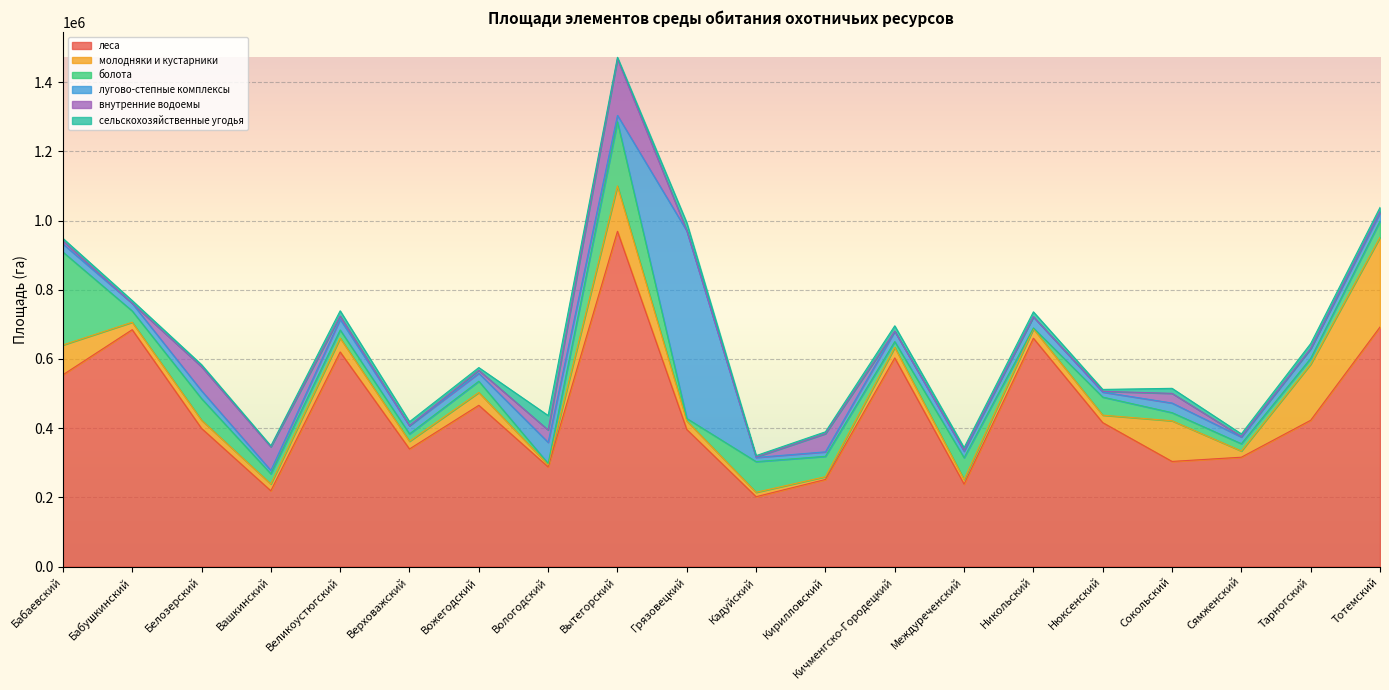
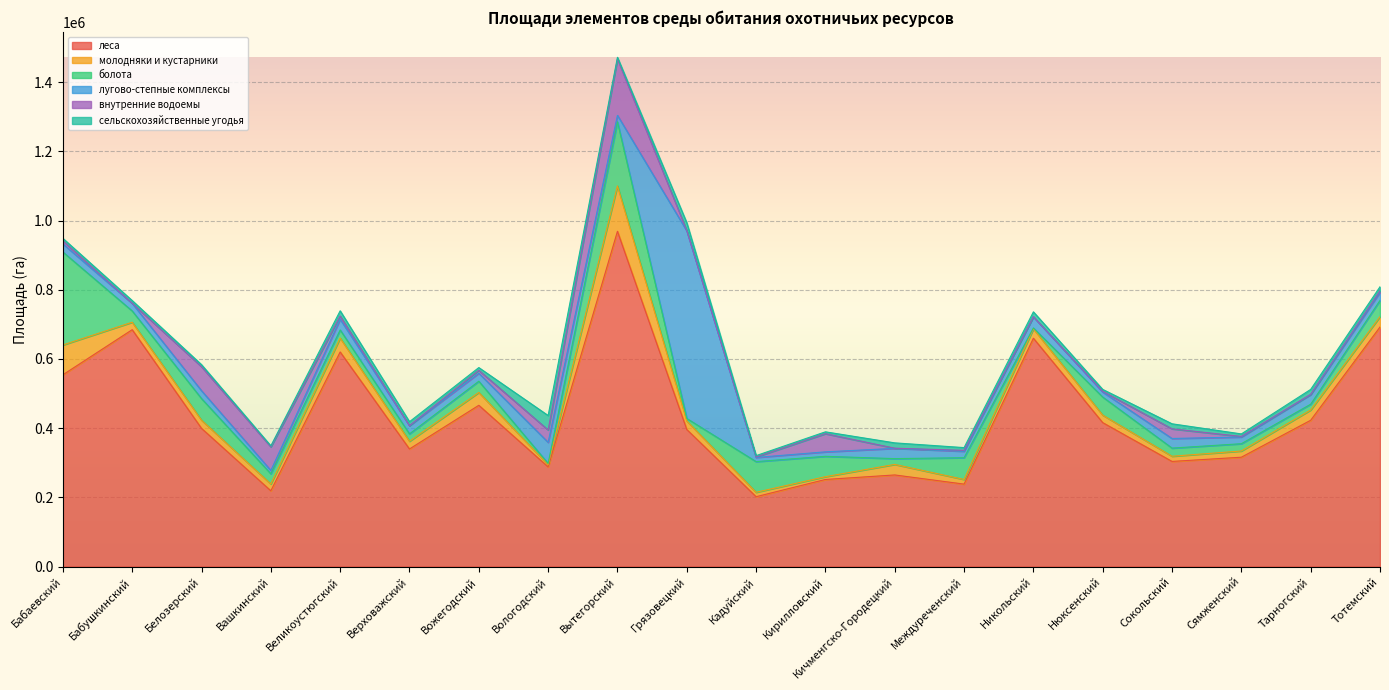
леса, Кичменгско-Городецкий: 600000 -> 260000
молодняки и кустарники, Сокольский: 120000 -> 10000
молодняки и кустарники, Тарногский: 160000 -> 30000
молодняки и кустарники, Тотемский: 260000 -> 30000
